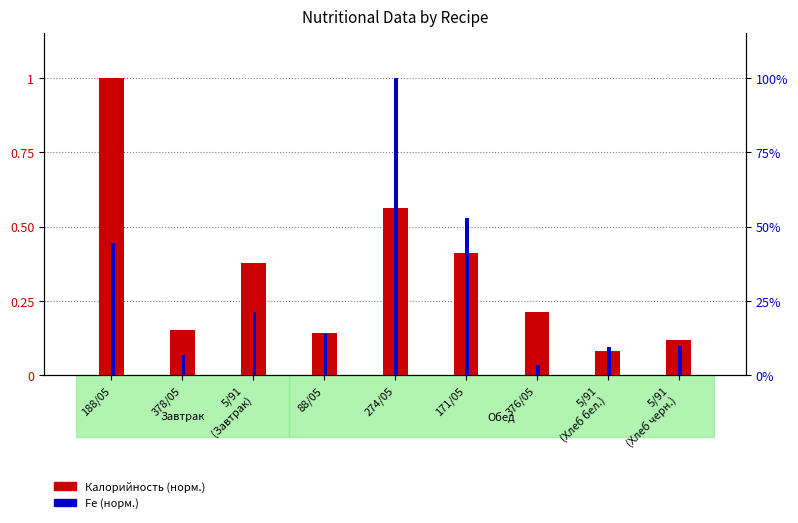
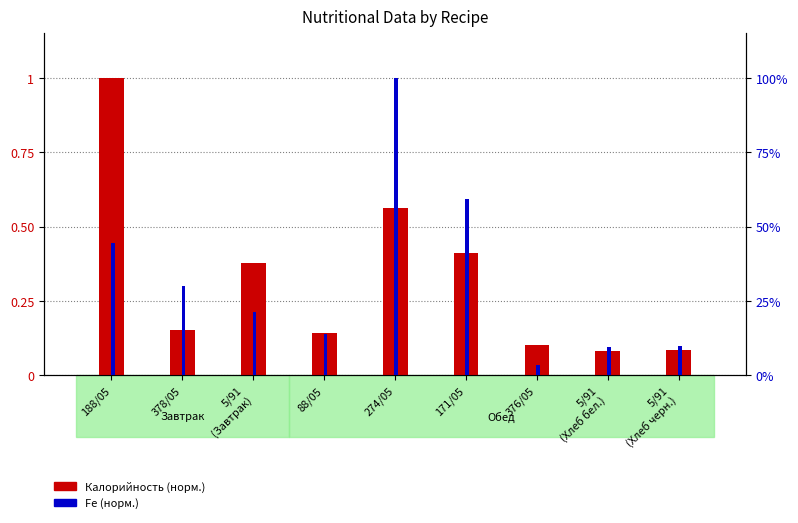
Калорийность (норм.), 376/05: 0.21 -> 0.10
Калорийность (норм.), 5/91 (Хлеб черн.): 0.12 -> 0.09
Fe (норм.), 378/05: 7% -> 30%
Fe (норм.), 171/05: 53% -> 59%
